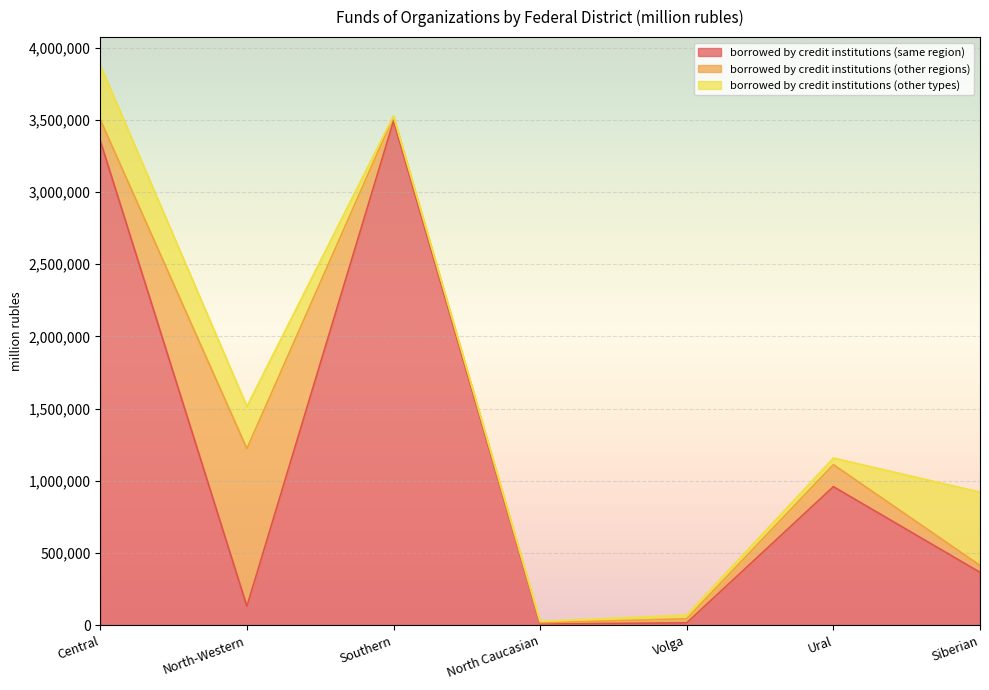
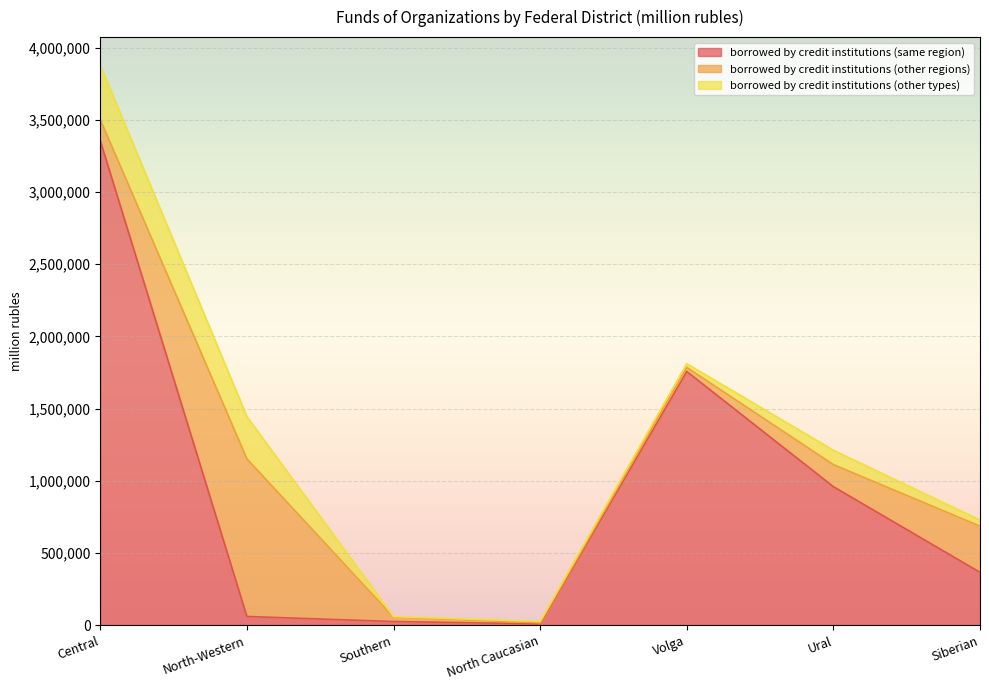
borrowed by credit institutions (same region), North-Western: 130,000 -> 60,000
borrowed by credit institutions (same region), Southern: 3,490,000 -> 30,000
borrowed by credit institutions (same region), Volga: 20,000 -> 1,760,000
borrowed by credit institutions (other types), Ural: 50,000 -> 100,000
borrowed by credit institutions (other regions), Siberian: 50,000 -> 320,000
borrowed by credit institutions (other types), Siberian: 510,000 -> 40,000
